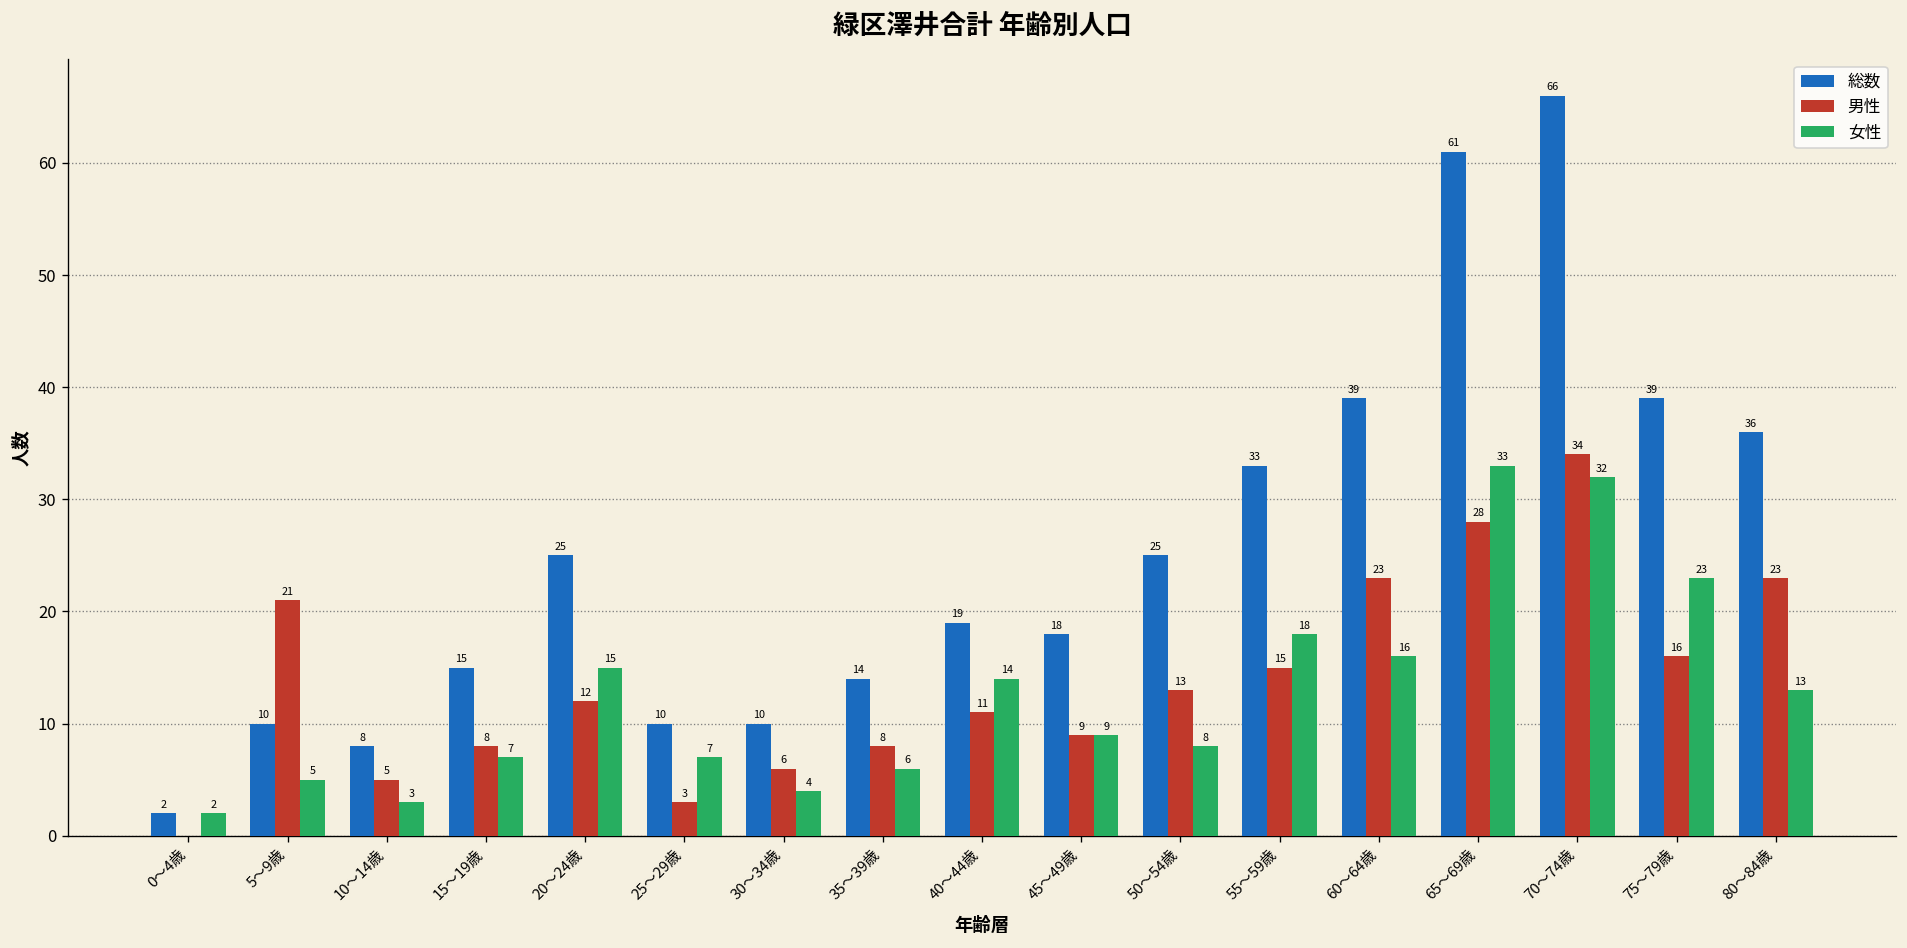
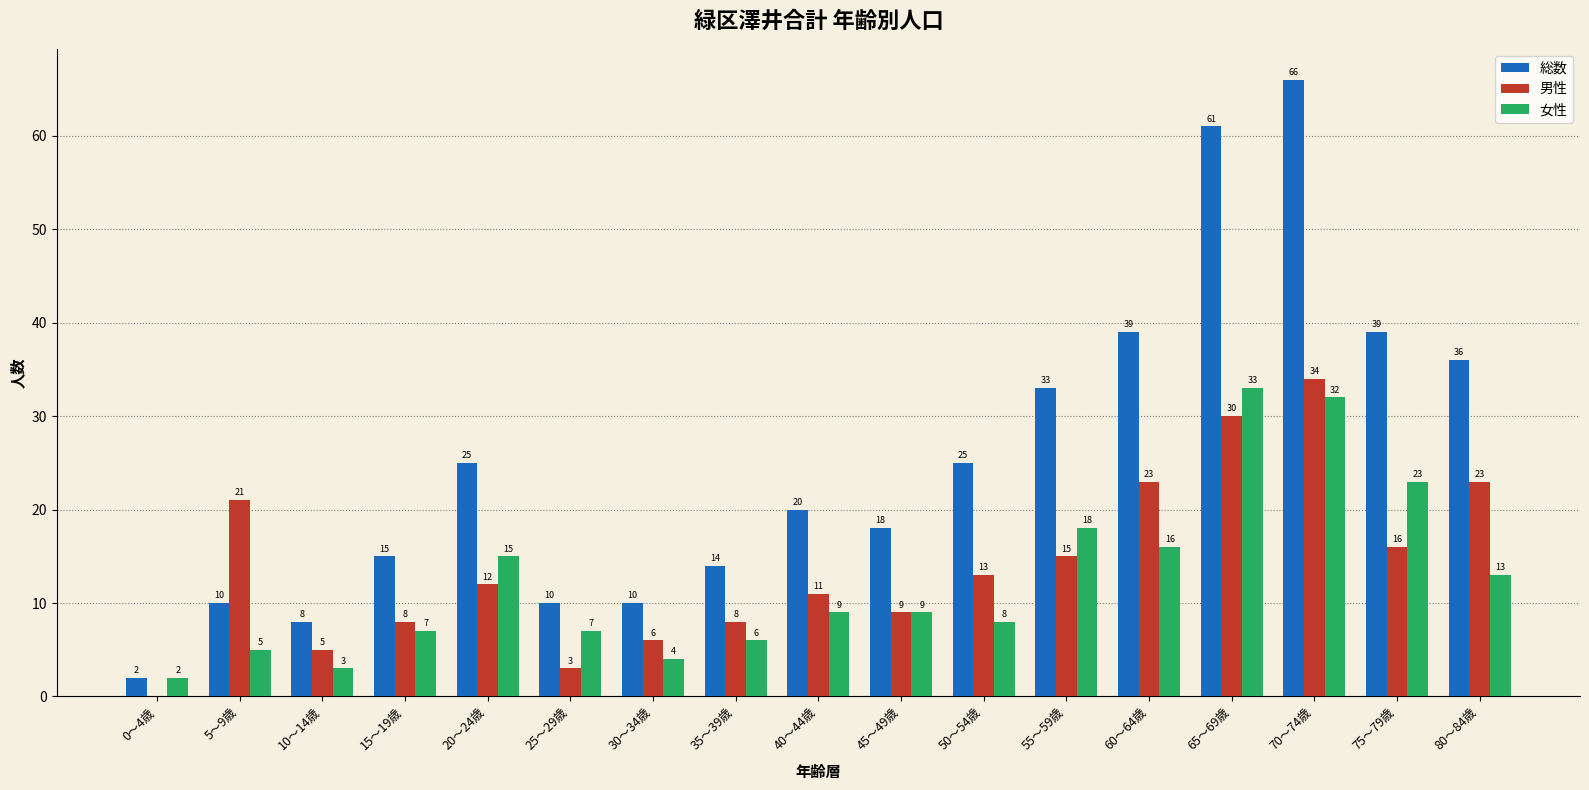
総数, 40～44歳: 19 -> 20
女性, 40～44歳: 14 -> 9
男性, 65～69歳: 28 -> 30
